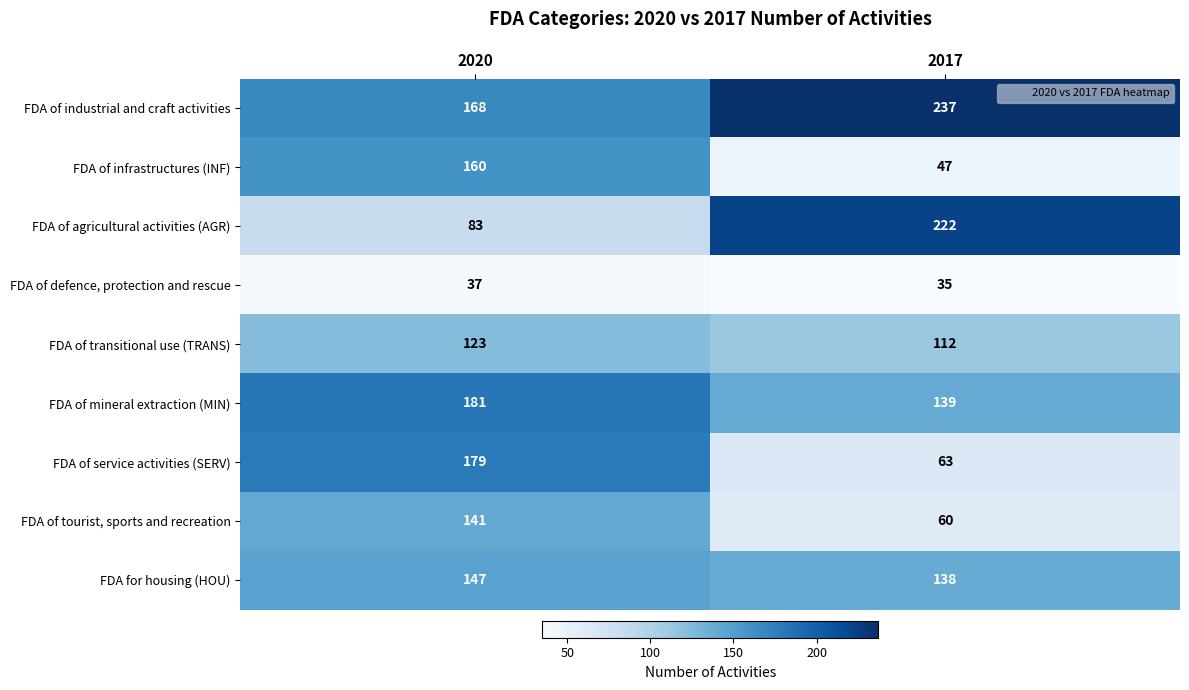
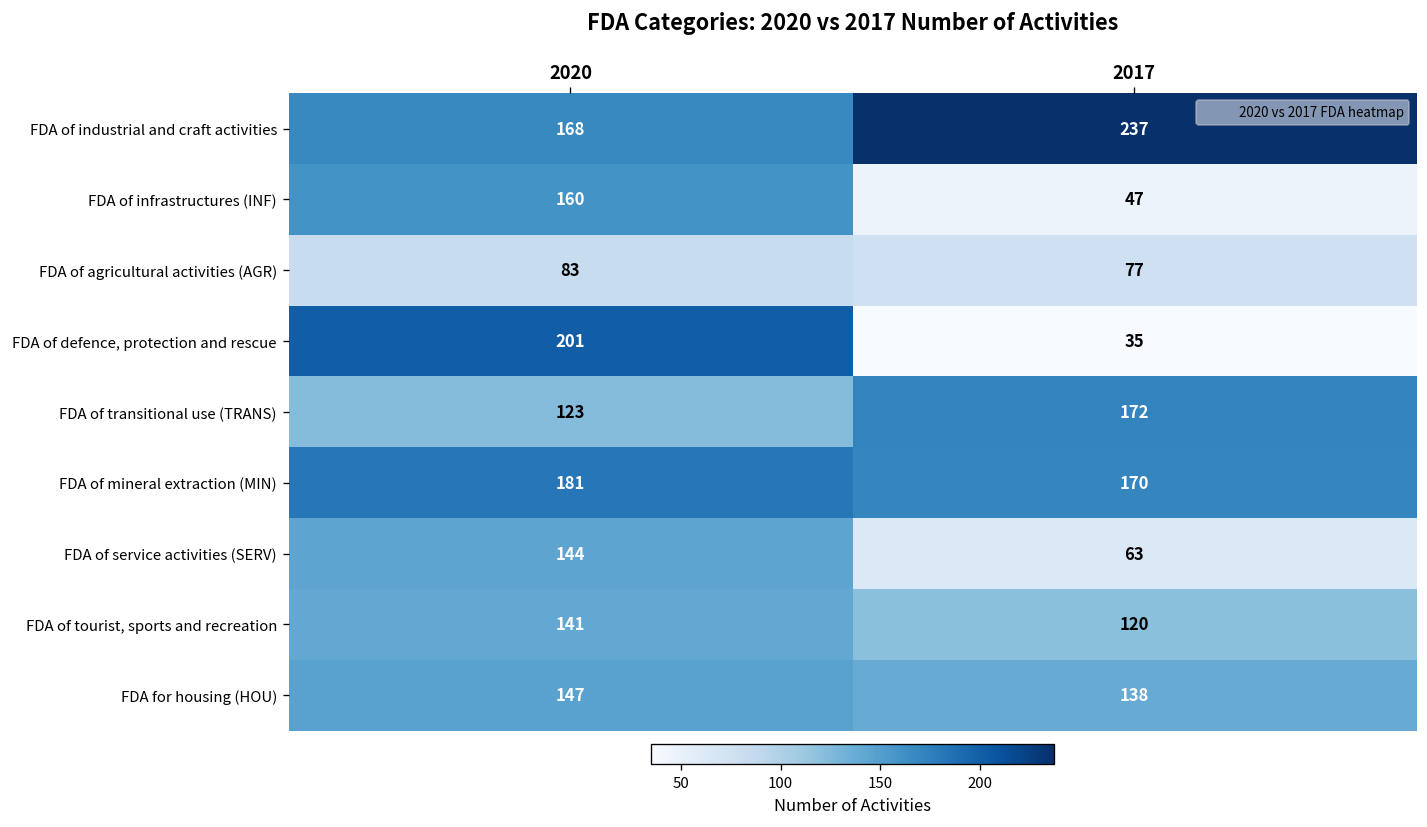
FDA of agricultural activities (AGR), 2017: 222 -> 77
FDA of defence, protection and rescue, 2020: 37 -> 201
FDA of transitional use (TRANS), 2017: 112 -> 172
FDA of mineral extraction (MIN), 2017: 139 -> 170
FDA of service activities (SERV), 2020: 179 -> 144
FDA of tourist, sports and recreation, 2017: 60 -> 120
